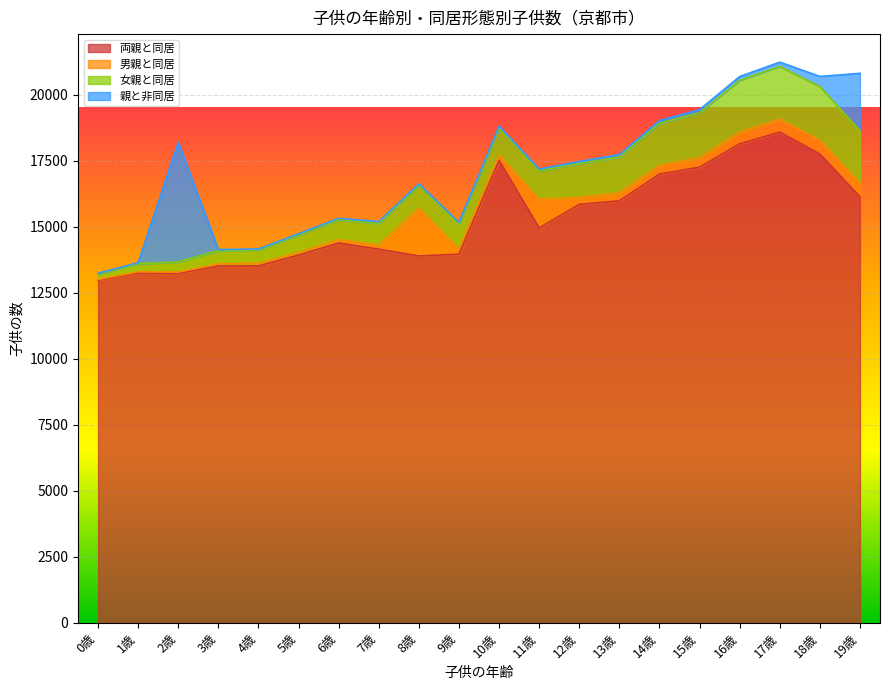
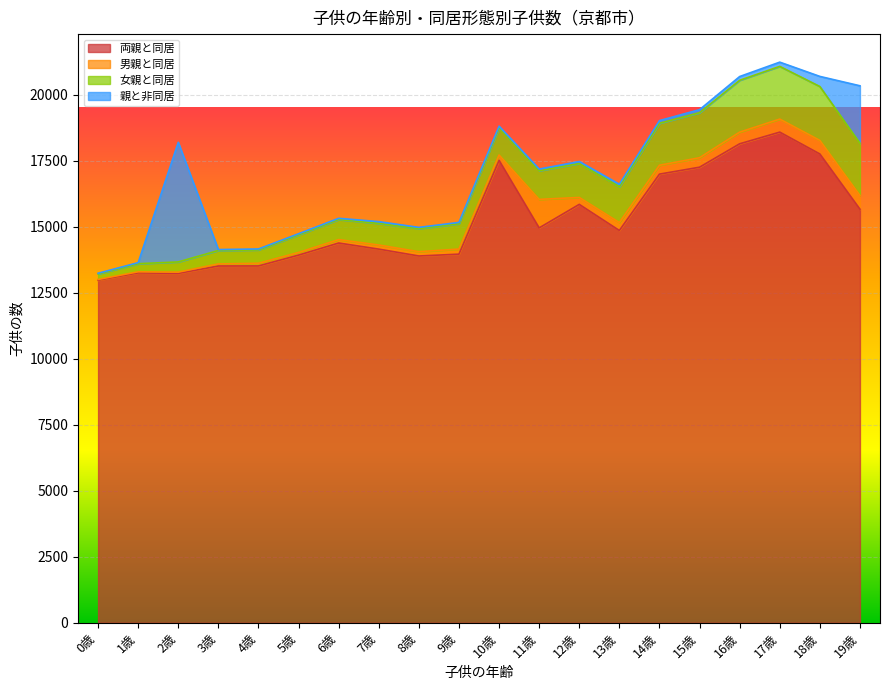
男親と同居, 8歳: 1800 -> 200
両親と同居, 13歳: 16000 -> 14900
両親と同居, 19歳: 16100 -> 15700
